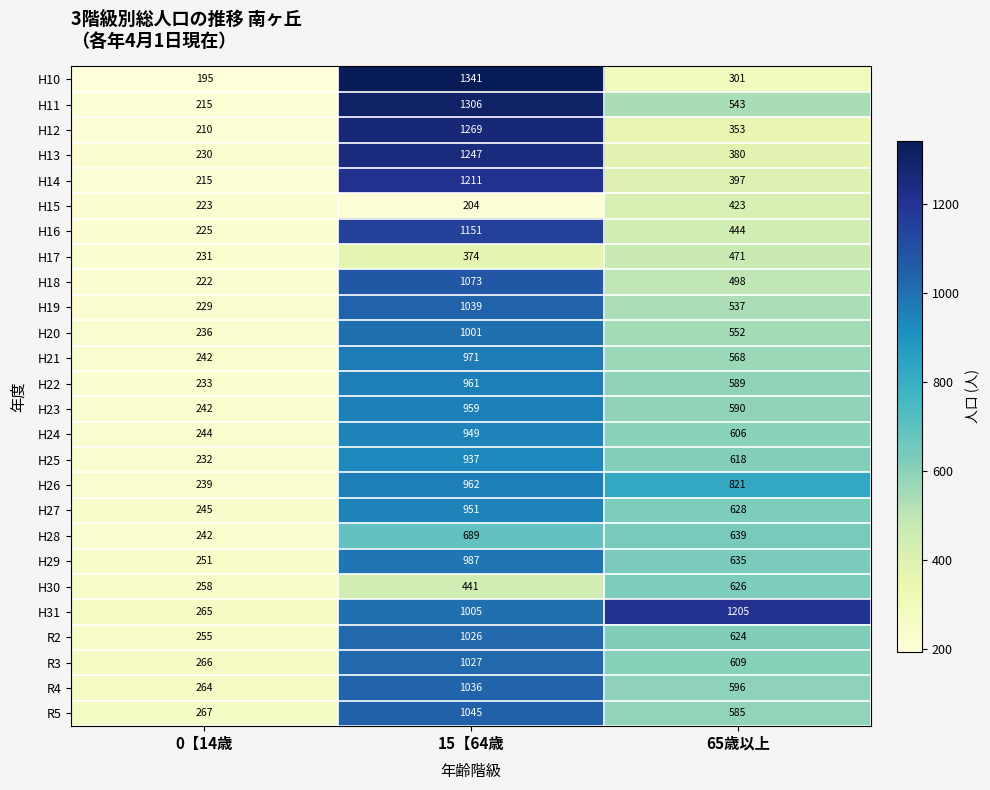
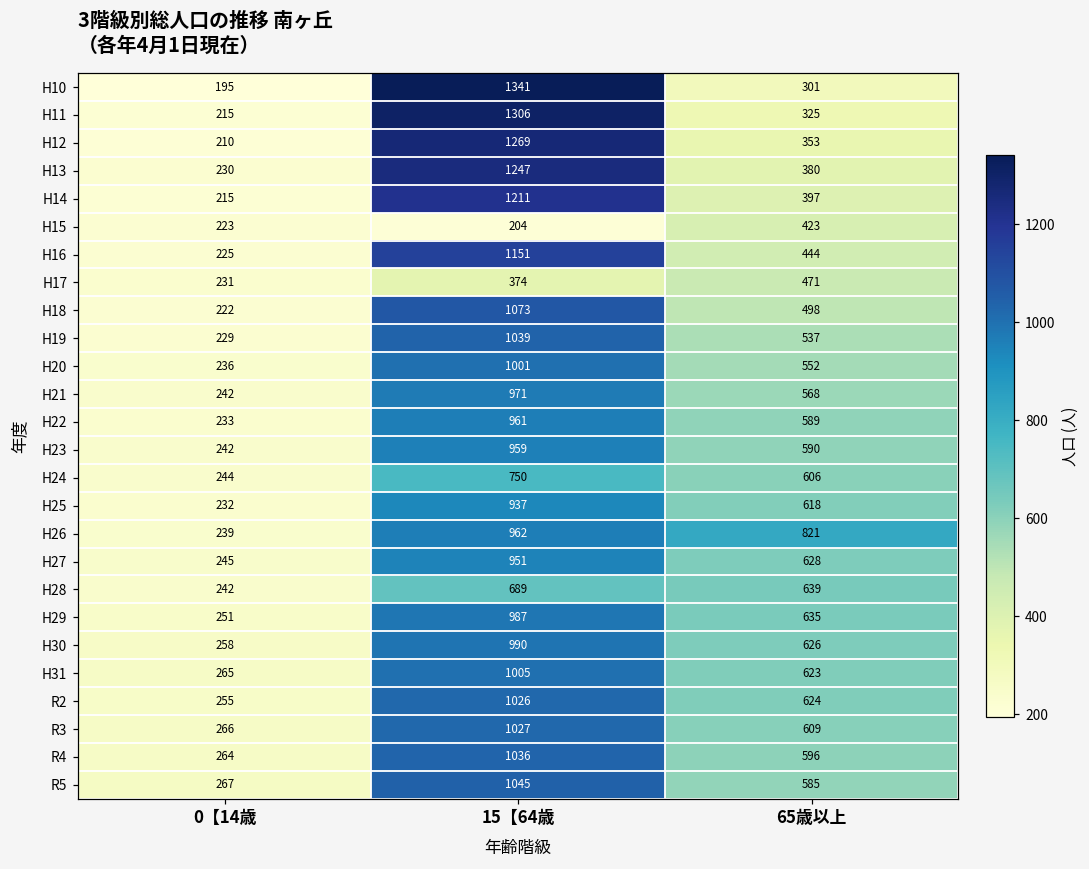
H11, 65歳以上: 543 -> 325
H24, 15【64歳: 949 -> 750
H30, 15【64歳: 441 -> 990
H31, 65歳以上: 1205 -> 623
